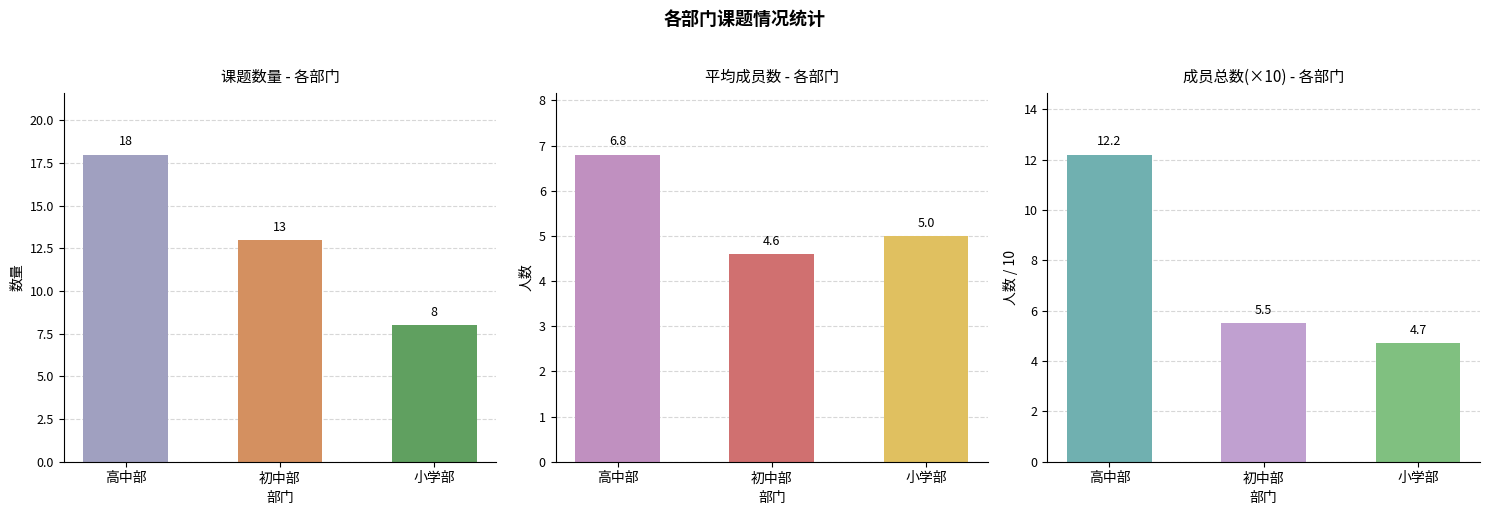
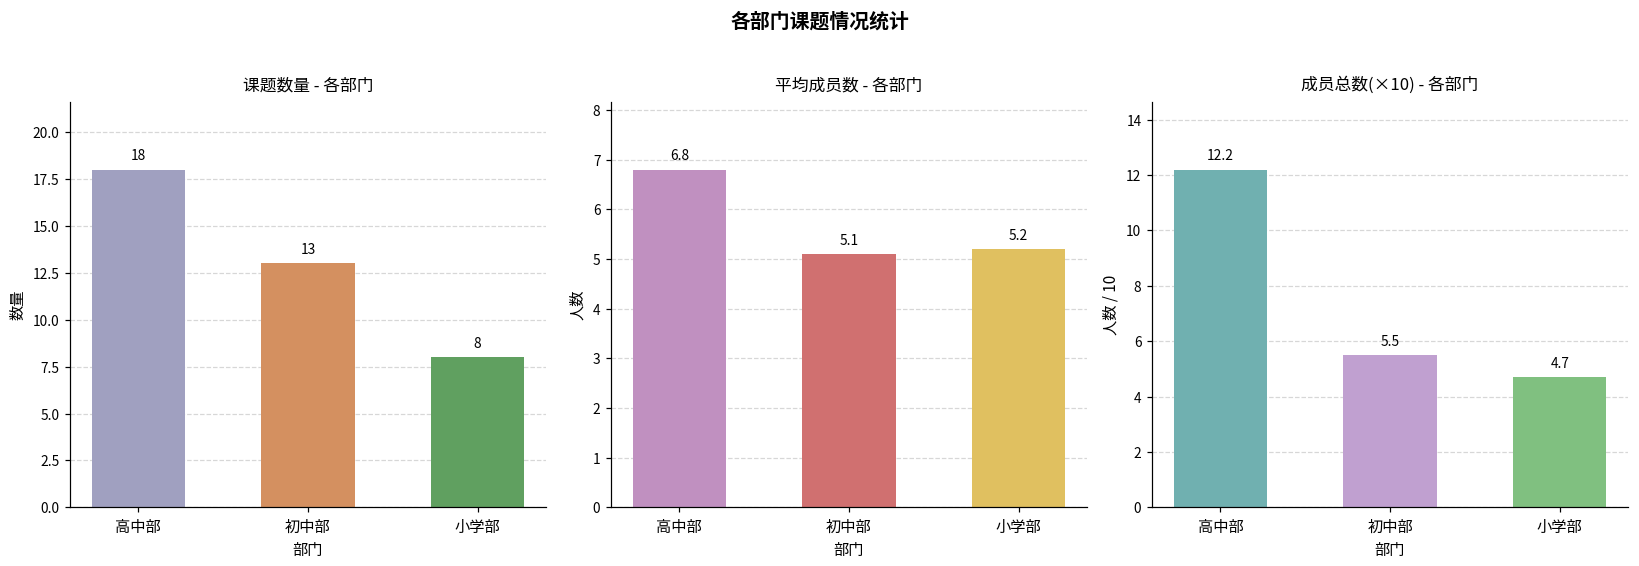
平均成员数 - 各部门, 初中部: 4.6 -> 5.1
平均成员数 - 各部门, 小学部: 5.0 -> 5.2
